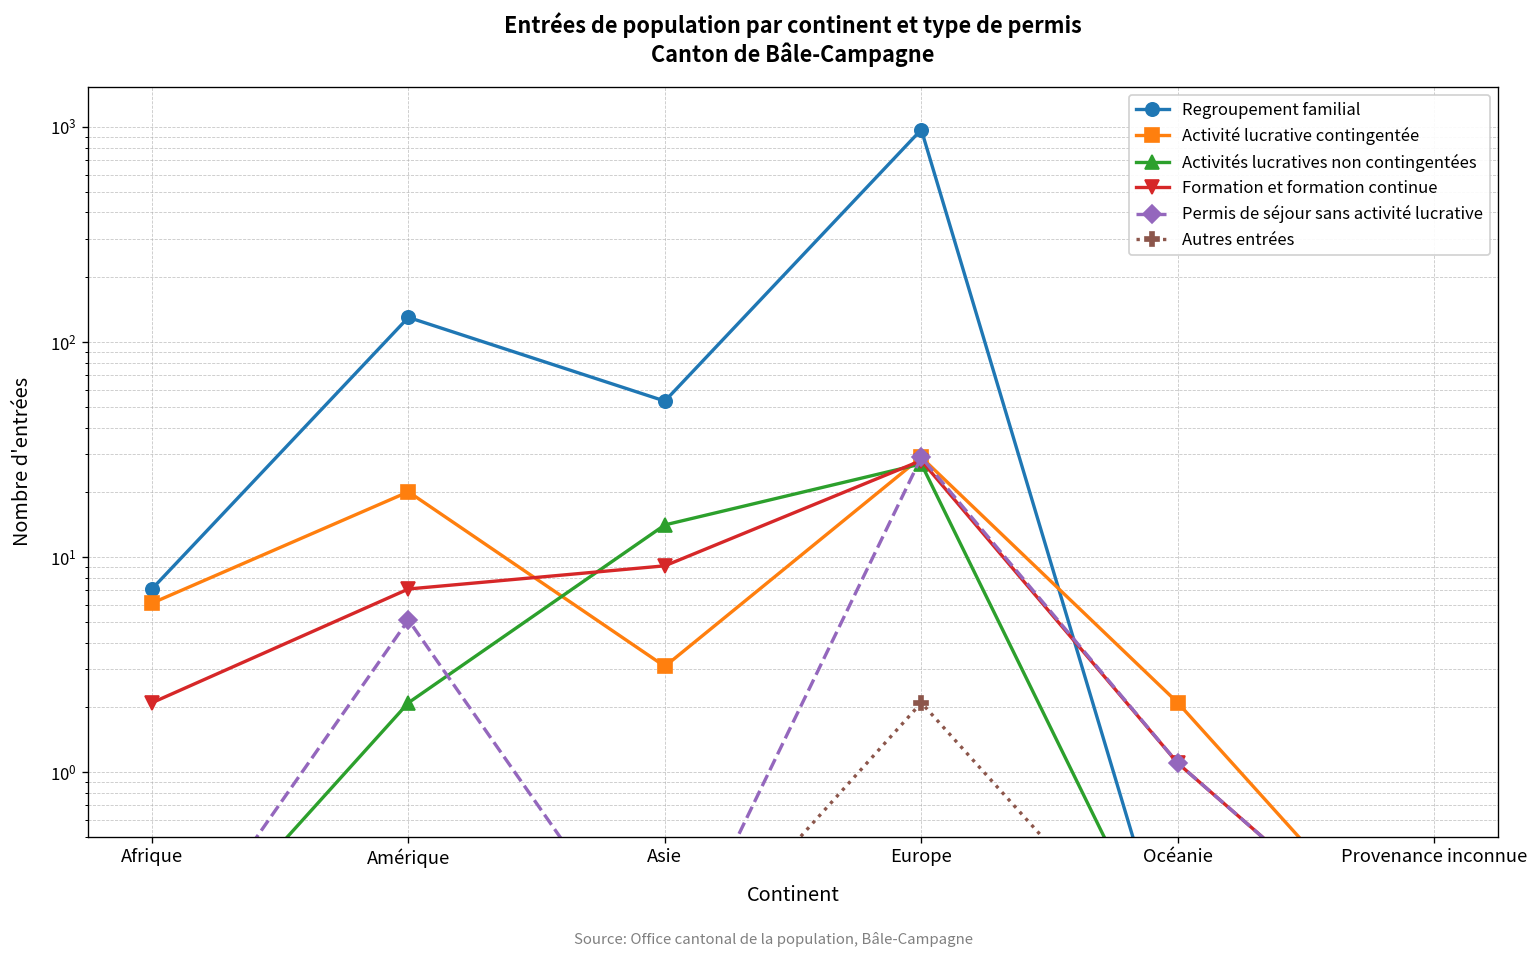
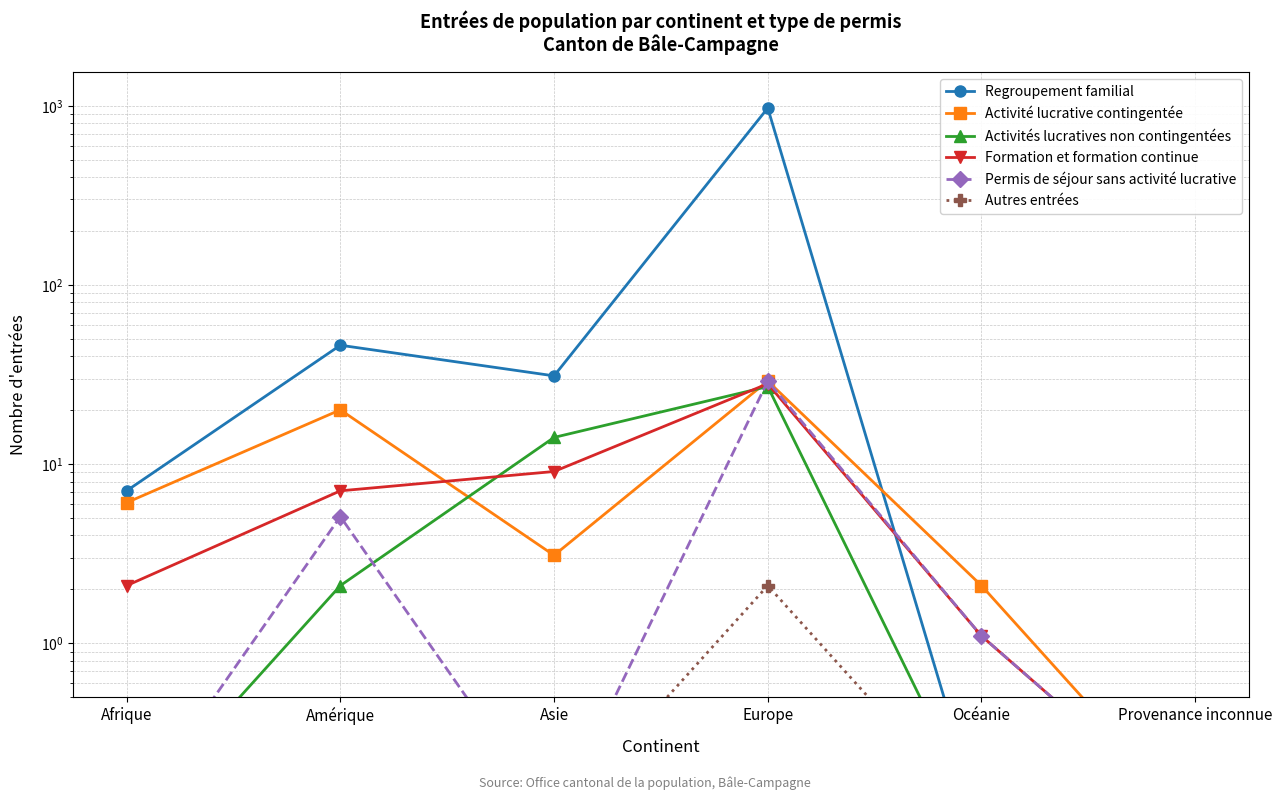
Regroupement familial, Amérique: 130 -> 46
Regroupement familial, Asie: 53 -> 31
